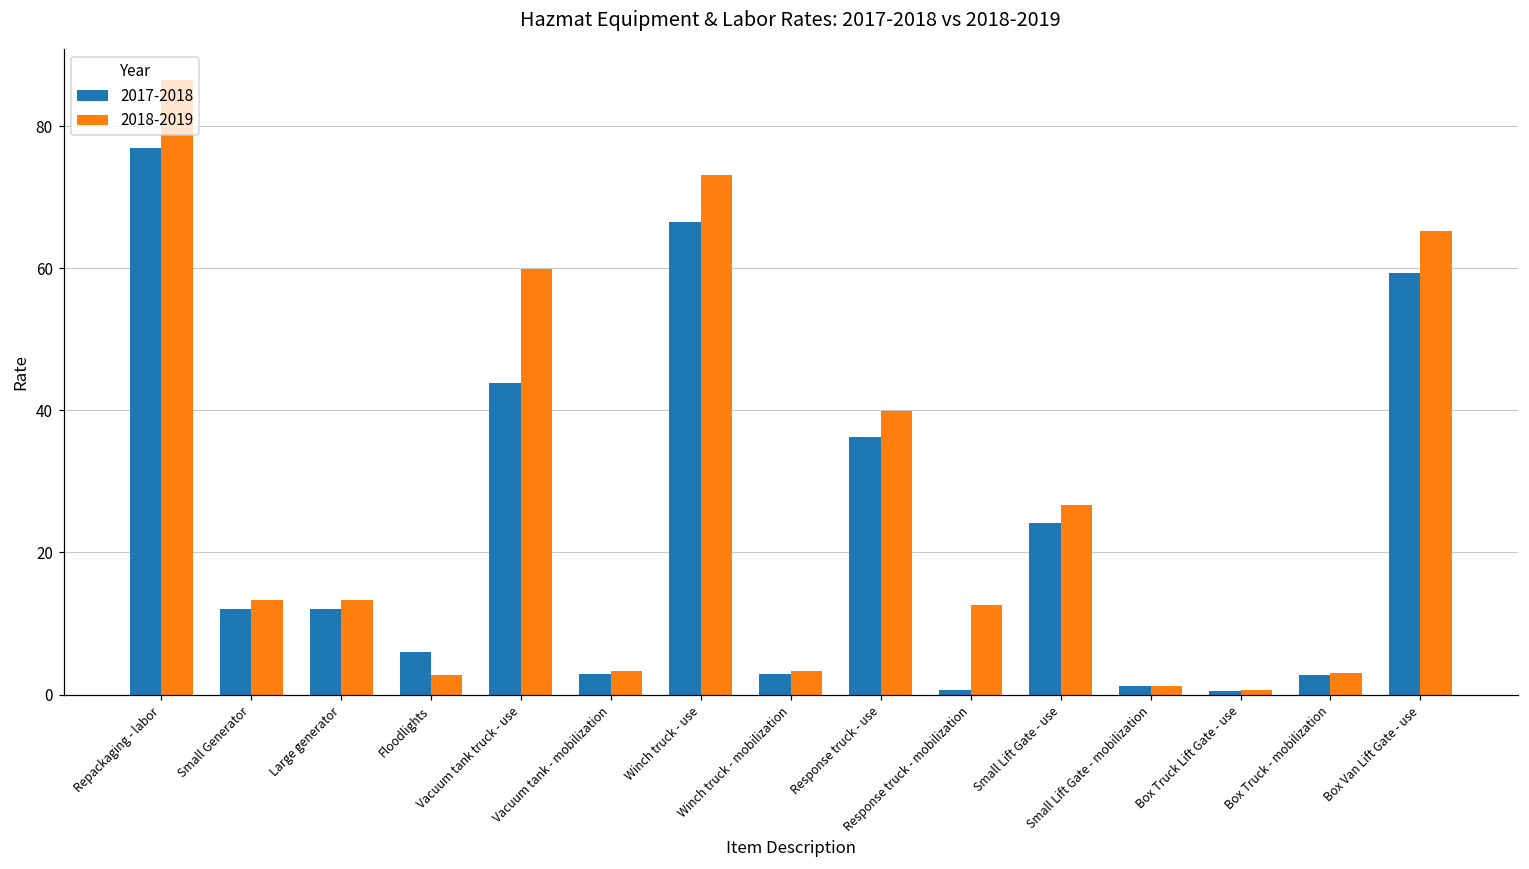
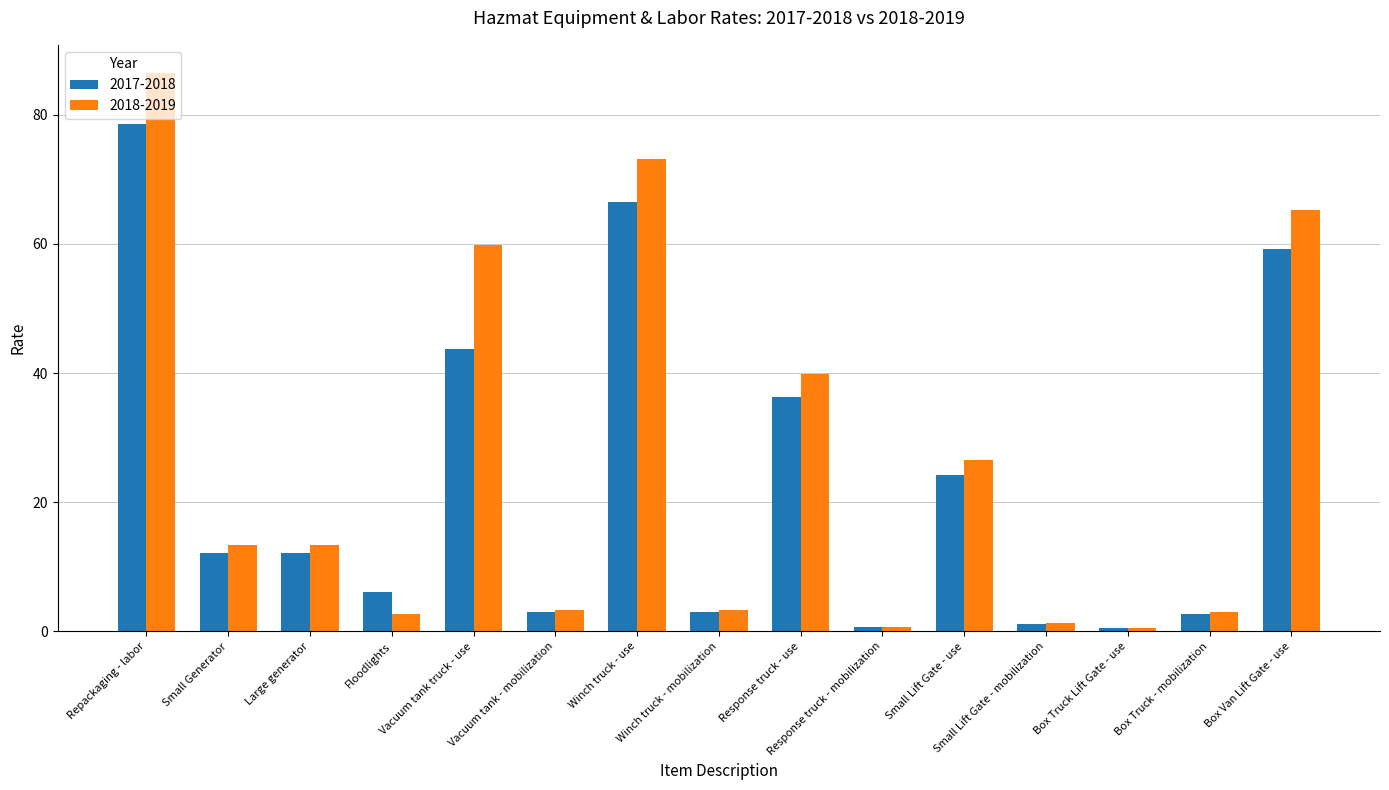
2017-2018, Repackaging - labor: 77 -> 79
2018-2019, Response truck - mobilization: 13 -> 1
